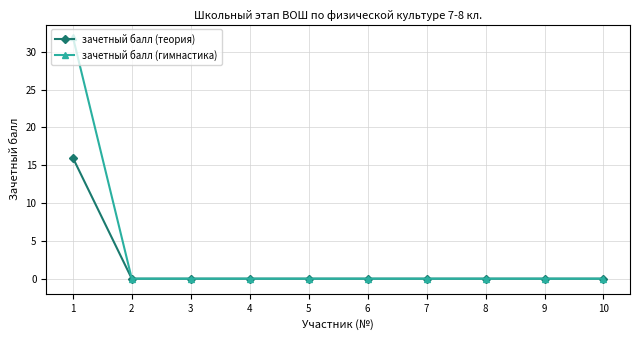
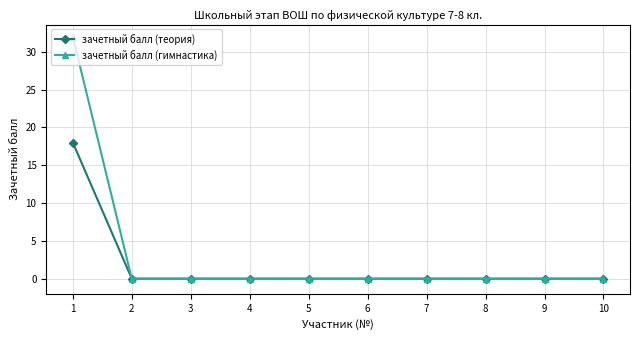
зачетный балл (теория), 1: 16 -> 18
